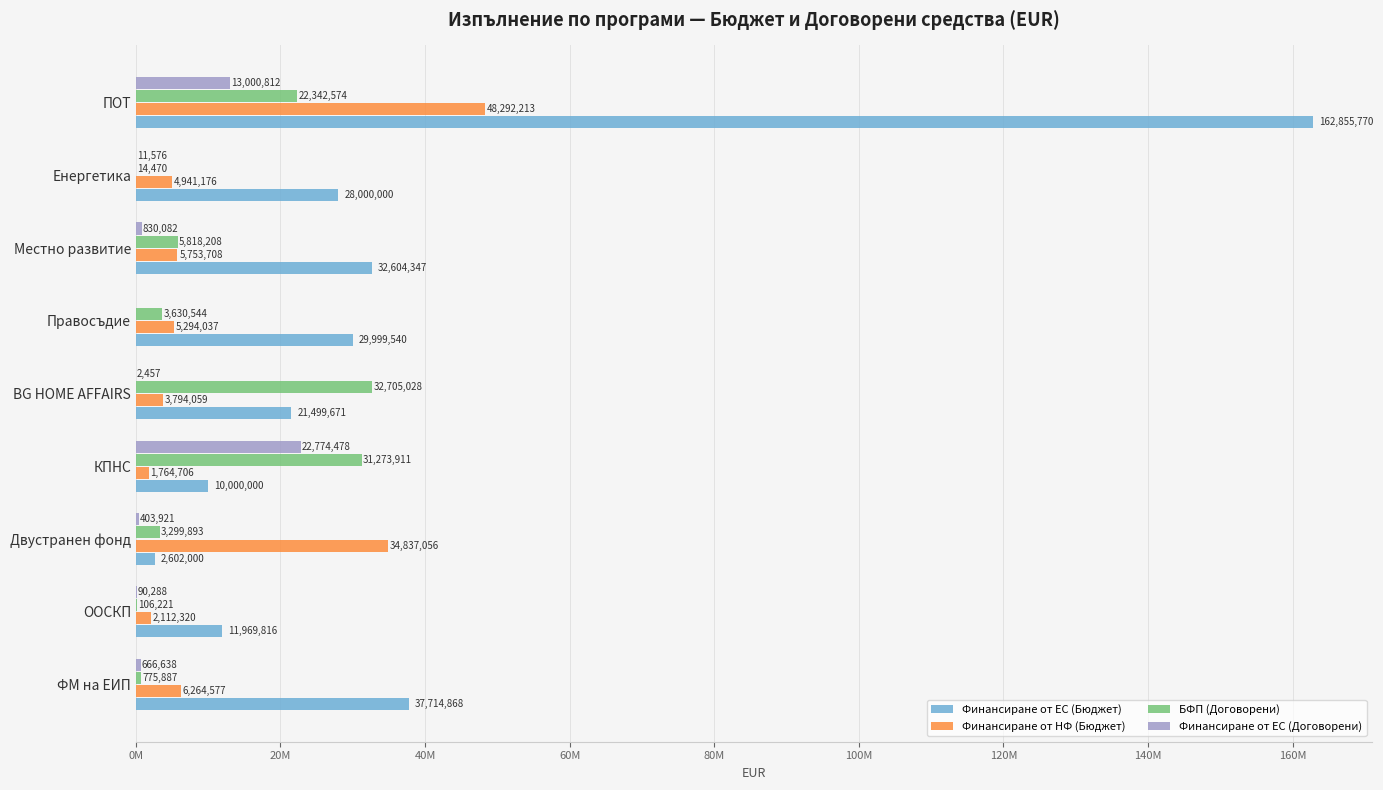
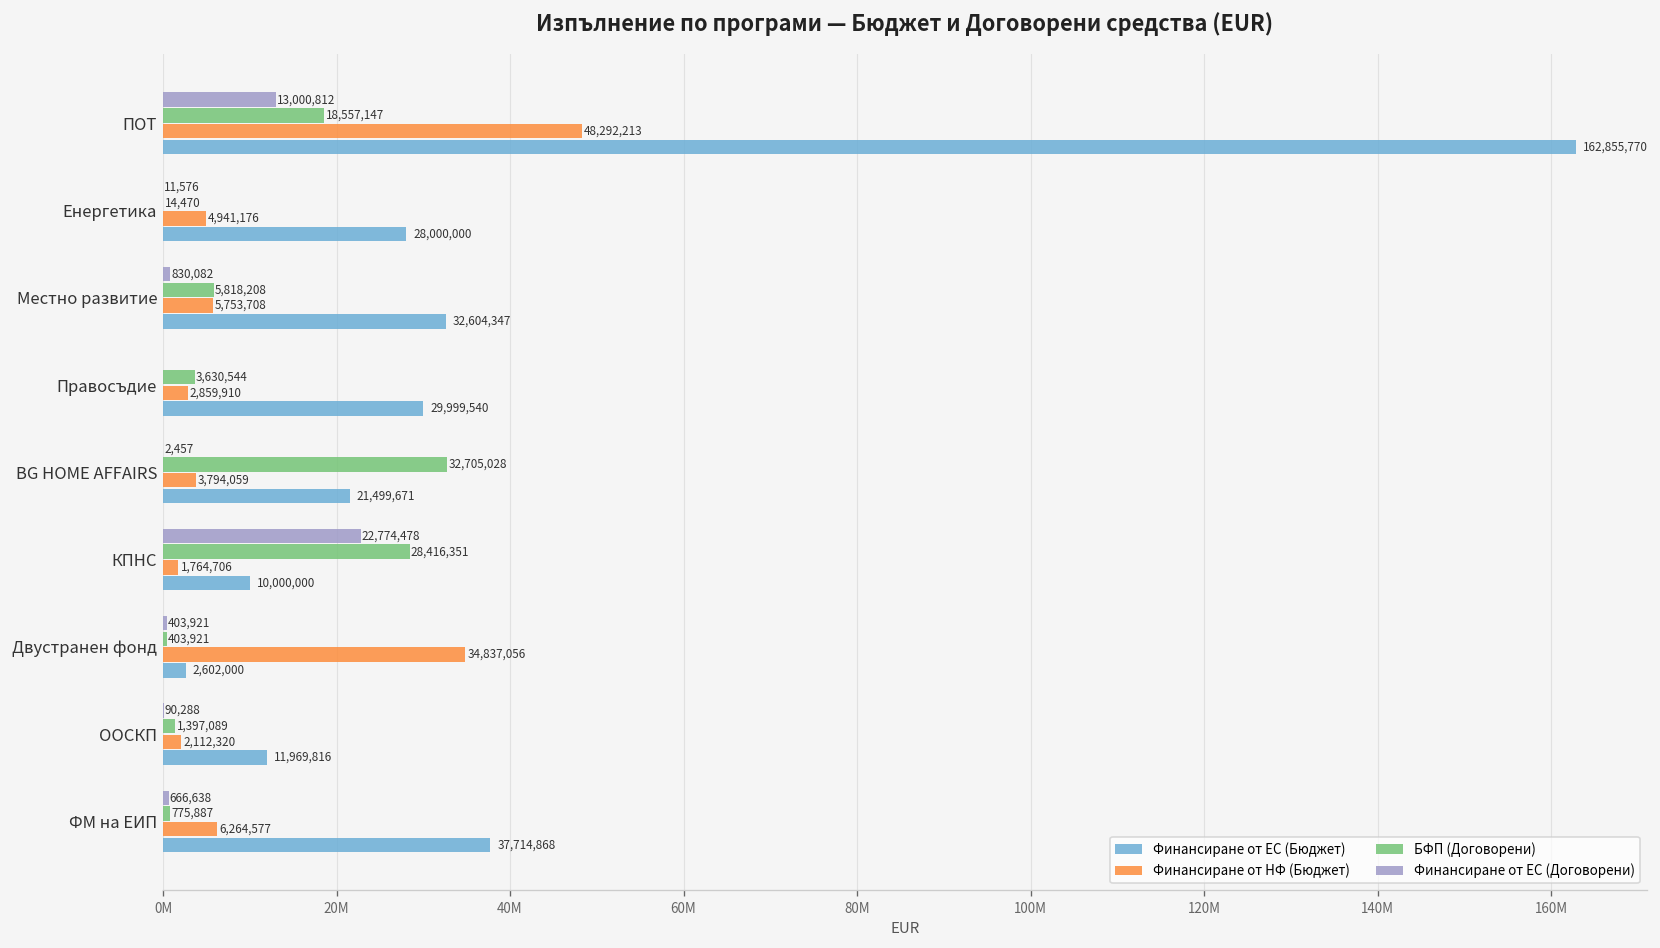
БФП (Договорени), ПОТ: 22,342,574 -> 18,557,147
Финансиране от НФ (Бюджет), Правосъдие: 5,294,037 -> 2,859,910
БФП (Договорени), КПНС: 31,273,911 -> 28,416,351
БФП (Договорени), Двустранен фонд: 3,299,893 -> 403,921
БФП (Договорени), ООСКП: 106,221 -> 1,397,089
